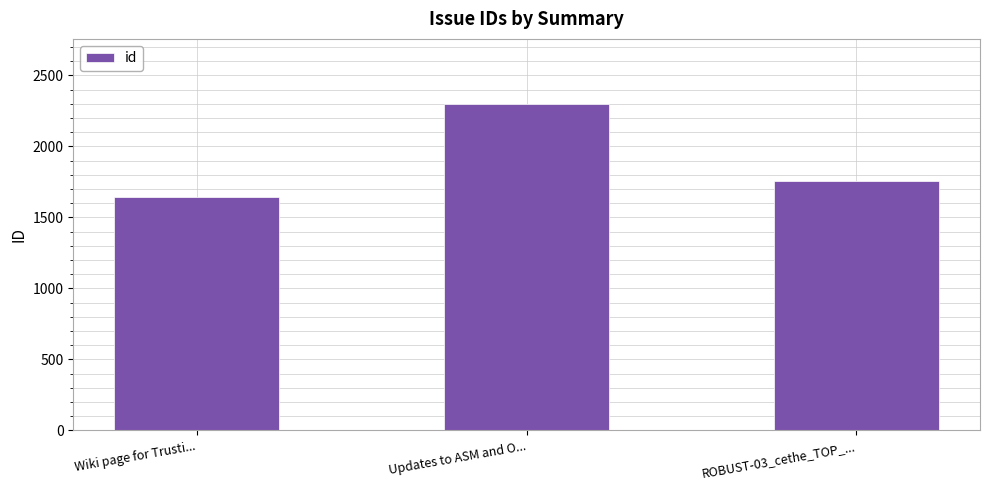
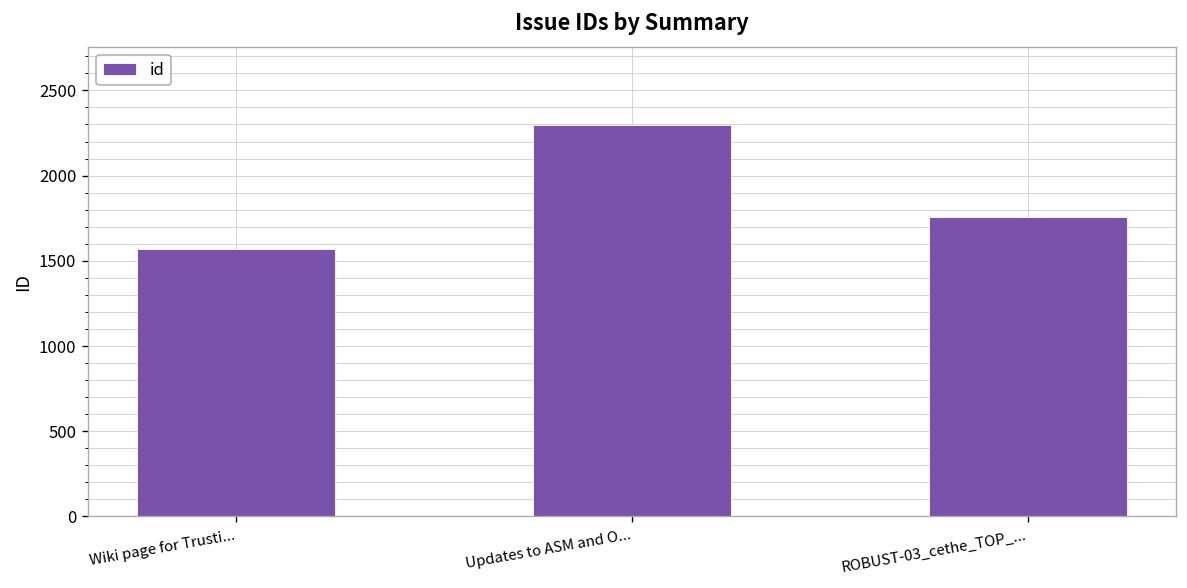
Wiki page for Trusti...: 1640 -> 1570
